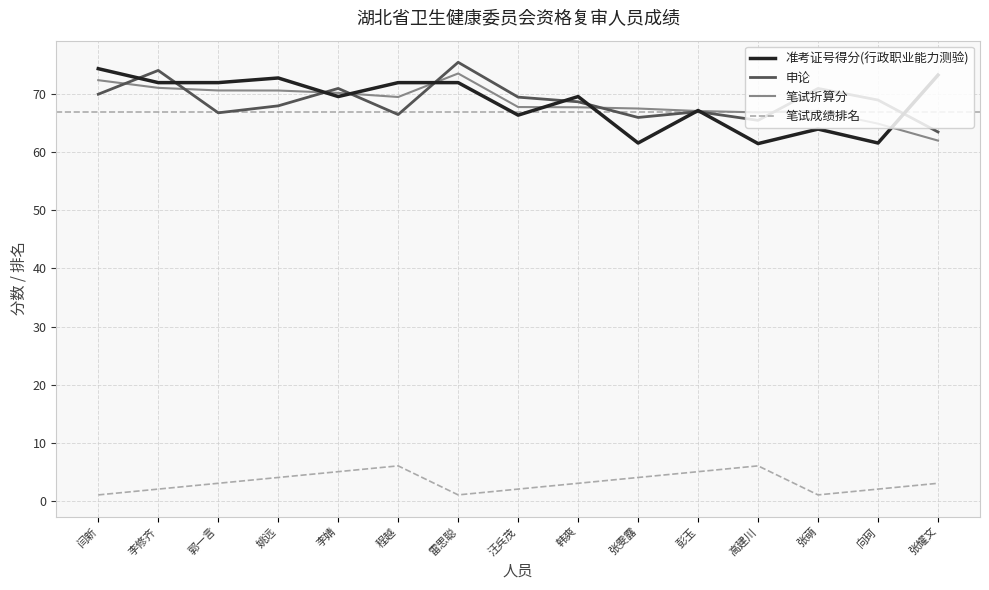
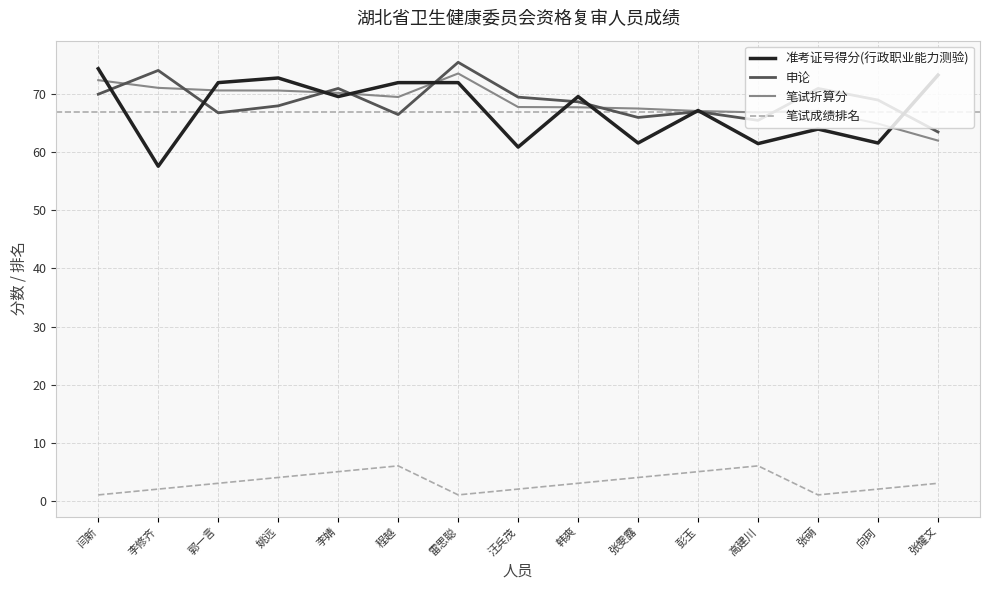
准考证号得分(行政职业能力测验), 李修齐: 72 -> 58
准考证号得分(行政职业能力测验), 汪兵茂: 66 -> 61
